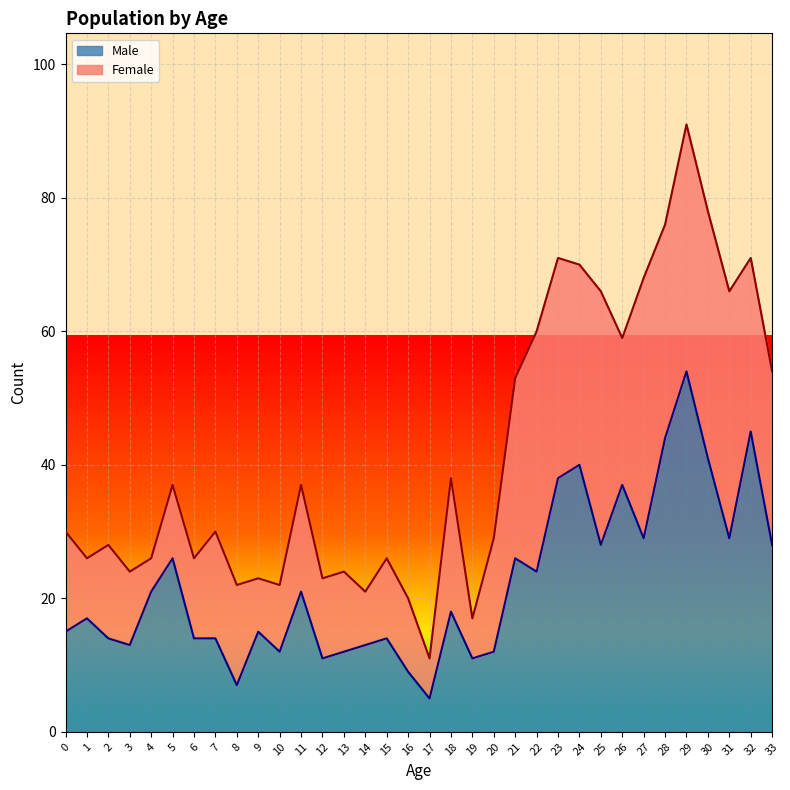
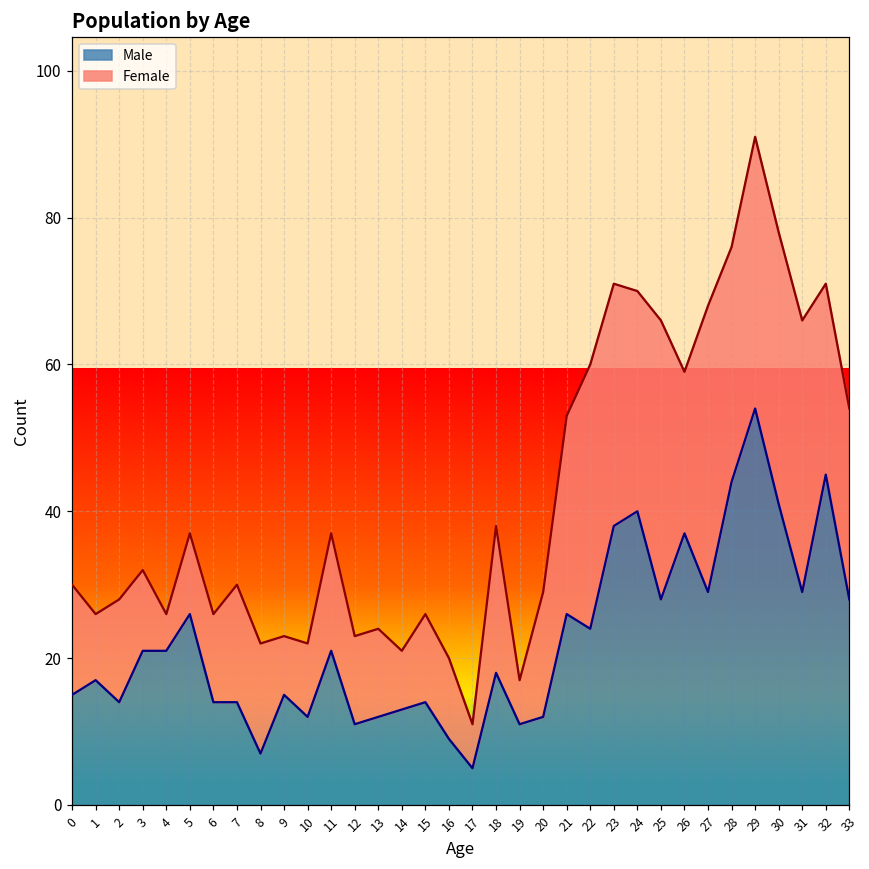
Male, 3: 13 -> 21
